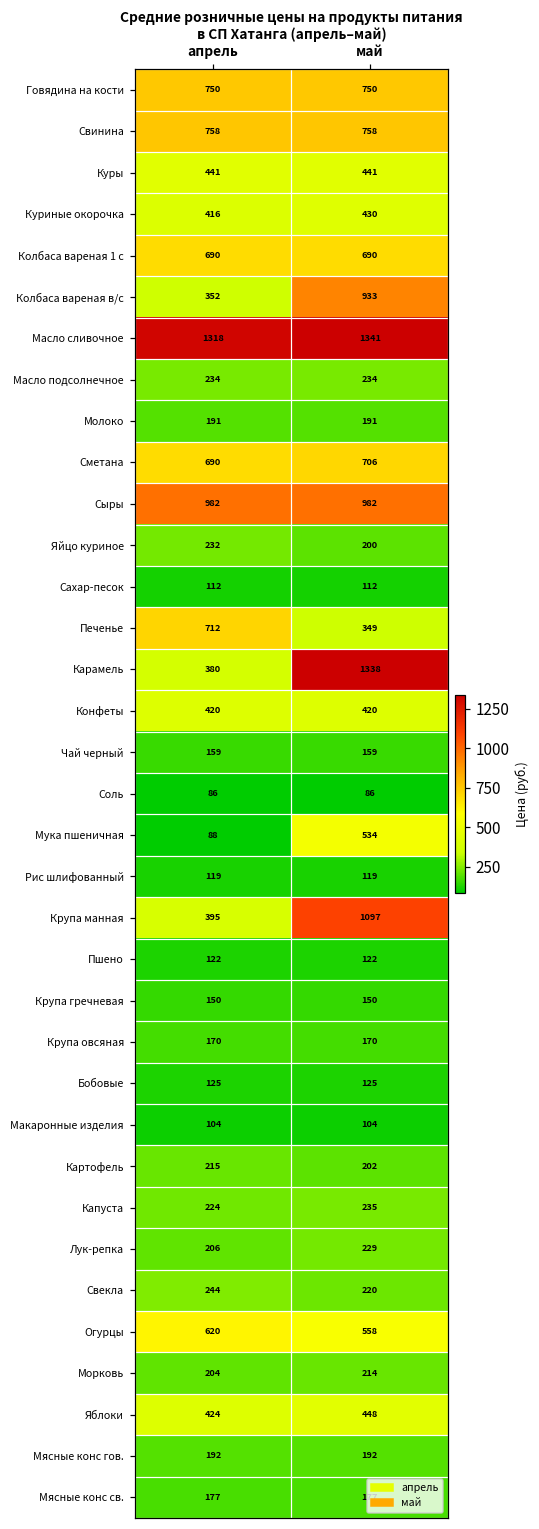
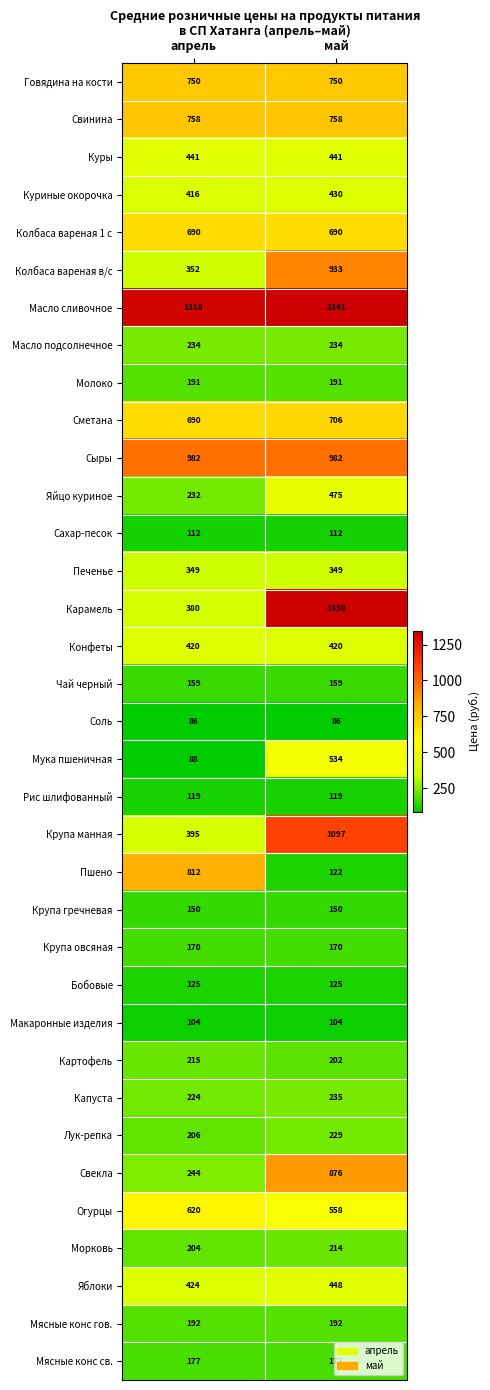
Яйцо куриное, май: 200 -> 475
Печенье, апрель: 712 -> 349
Пшено, апрель: 122 -> 812
Свекла, май: 220 -> 876
